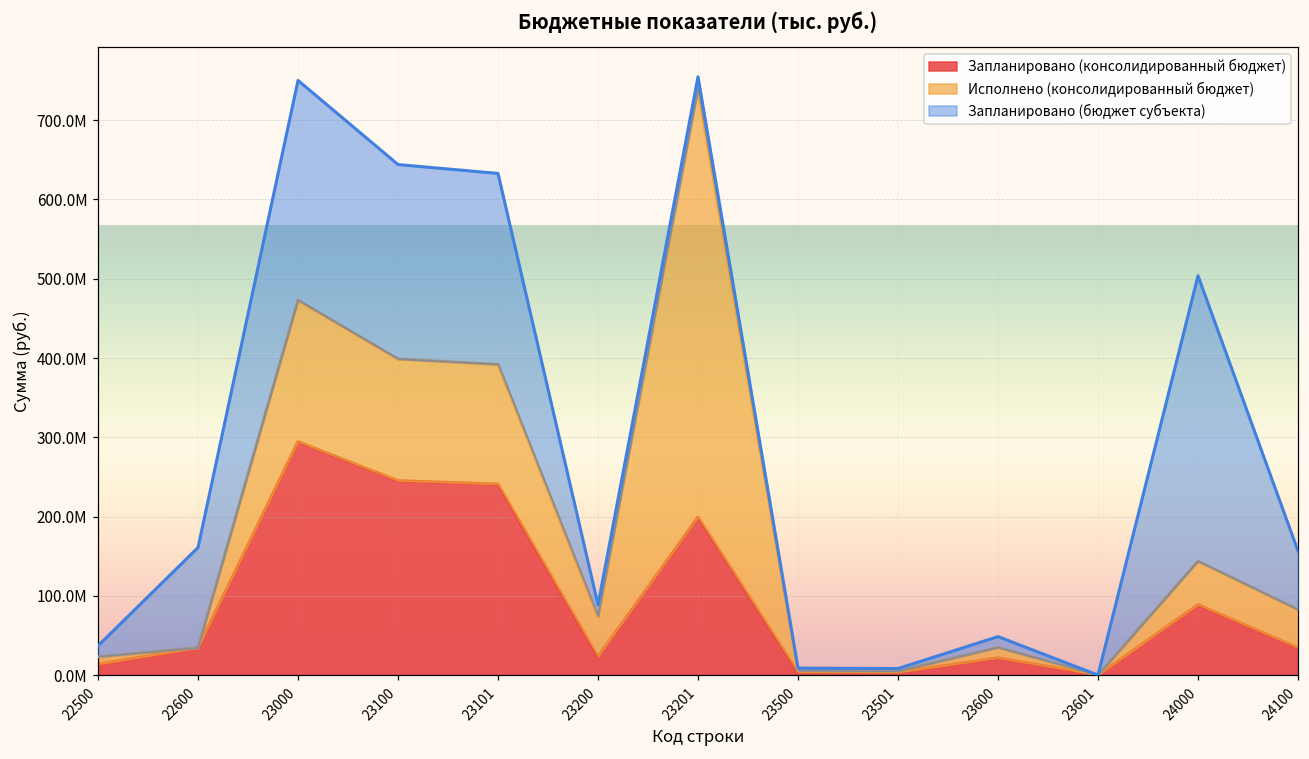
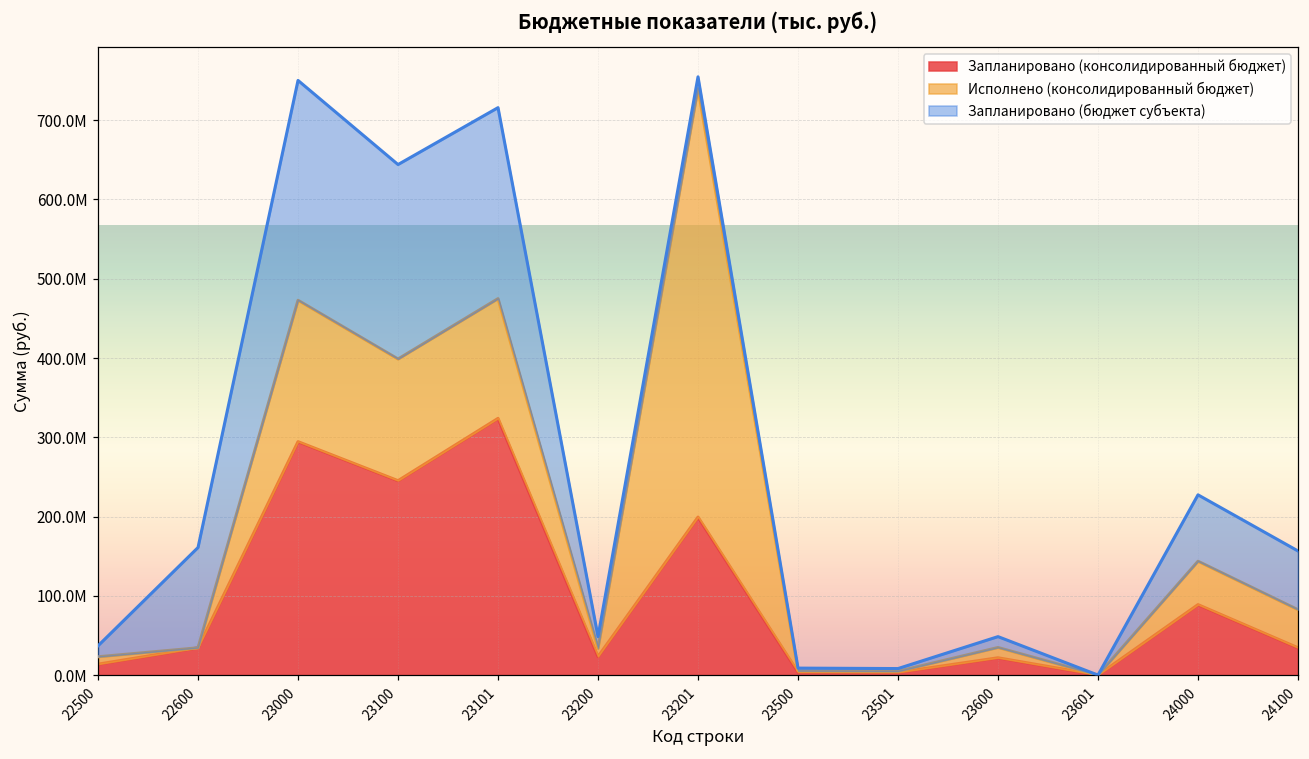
Запланировано (консолидированный бюджет), 23101: 240000000 -> 320000000
Исполнено (консолидированный бюджет), 23200: 50000000 -> 10000000
Запланировано (бюджет субъекта), 24000: 360000000 -> 80000000
